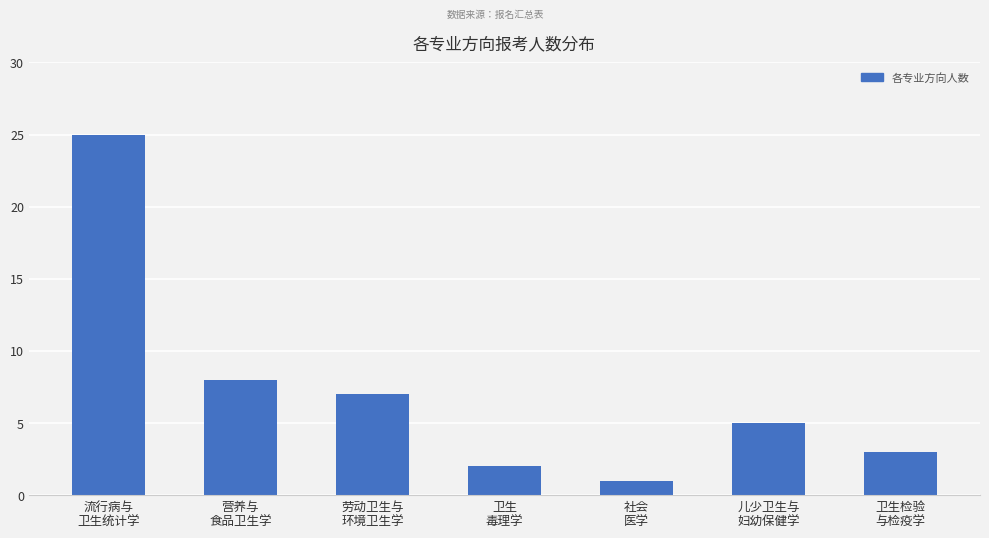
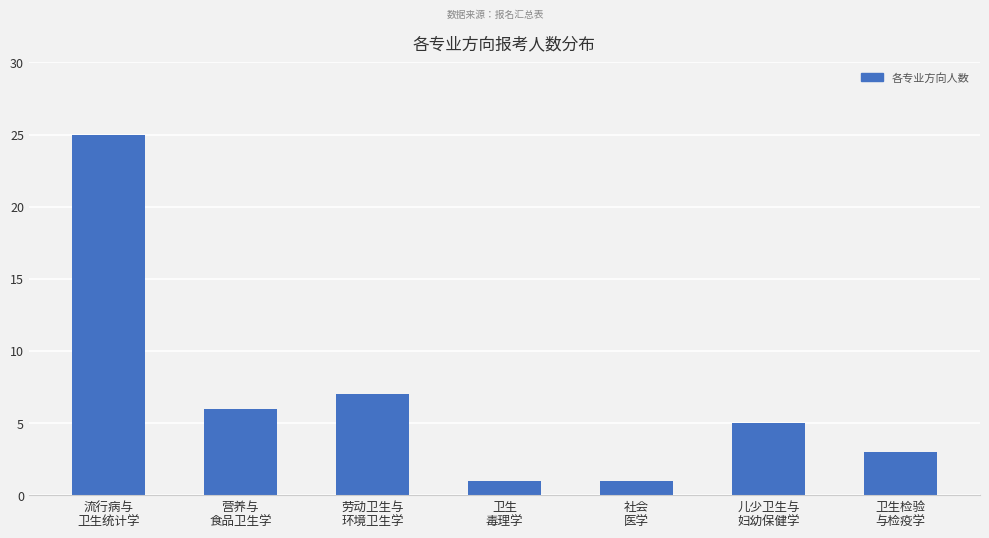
营养与 食品卫生学: 8 -> 6
卫生 毒理学: 2 -> 1
